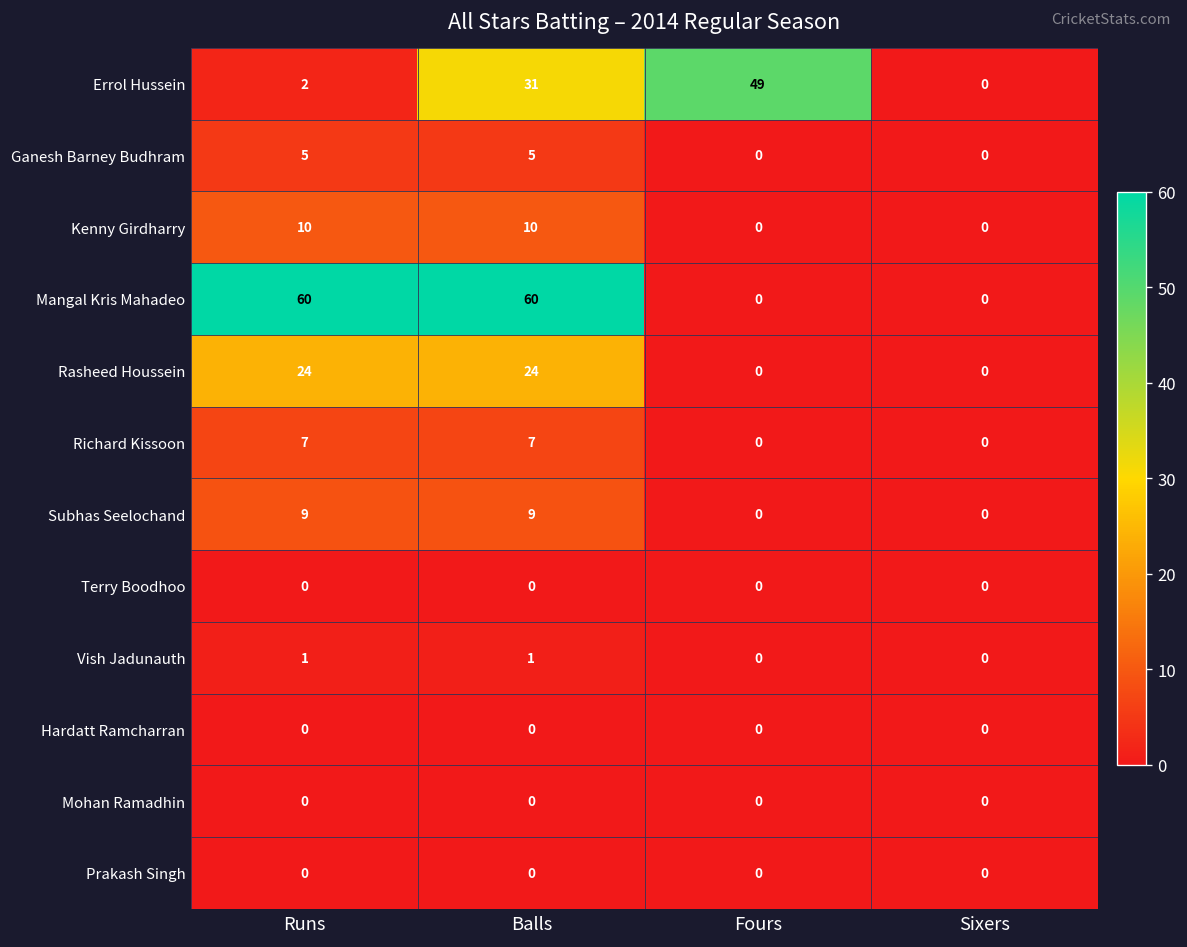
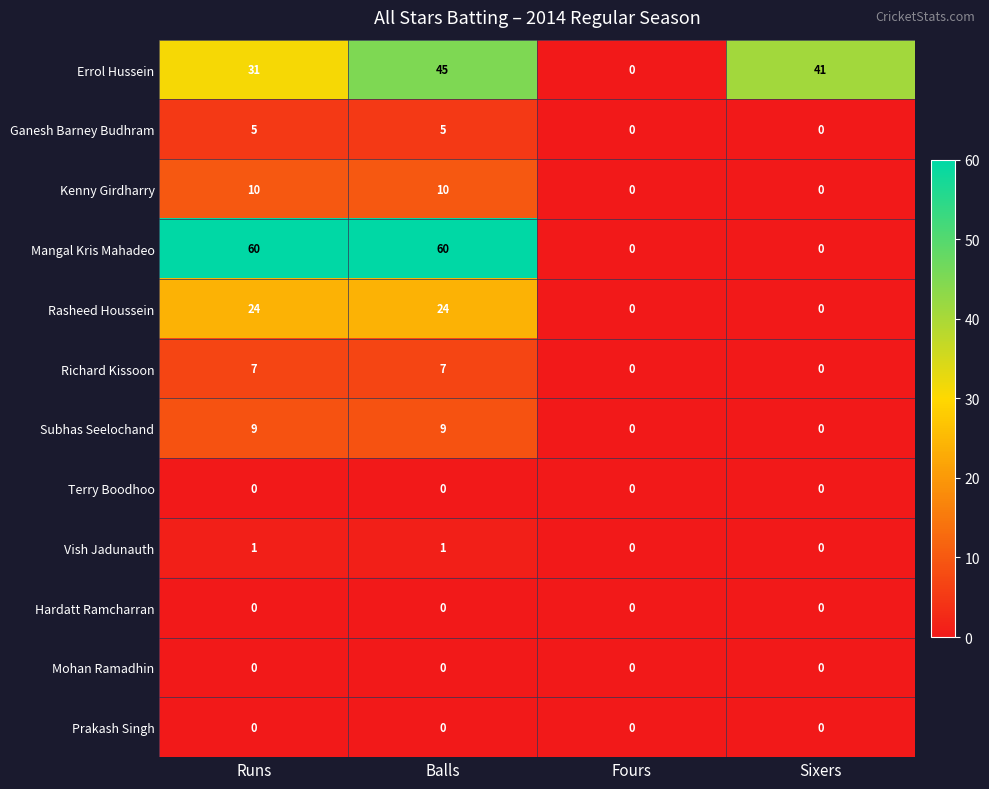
Errol Hussein, Runs: 2 -> 31
Errol Hussein, Balls: 31 -> 45
Errol Hussein, Fours: 49 -> 0
Errol Hussein, Sixers: 0 -> 41
